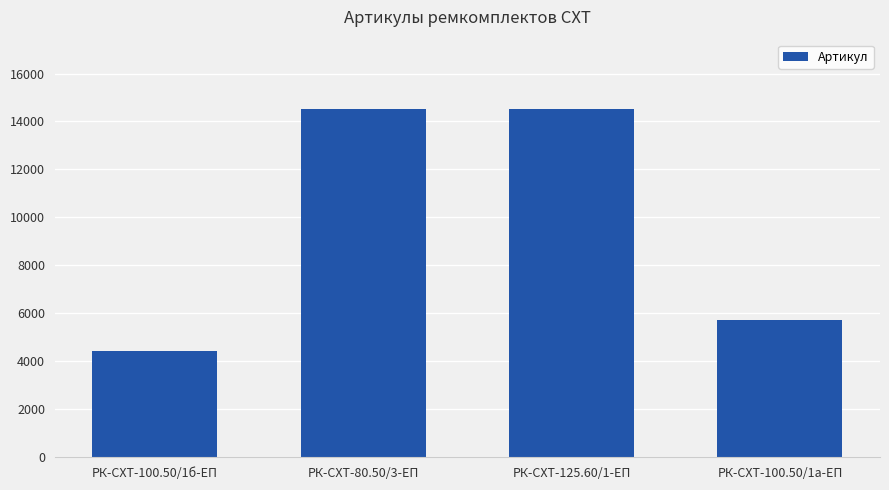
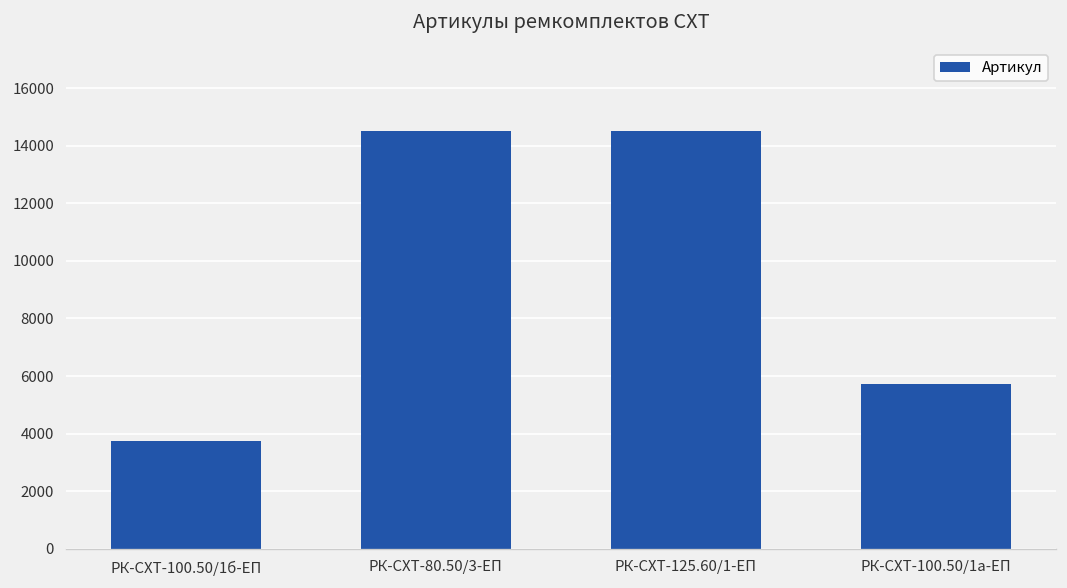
РК-СХТ-100.50/1б-ЕП: 4400 -> 3700
